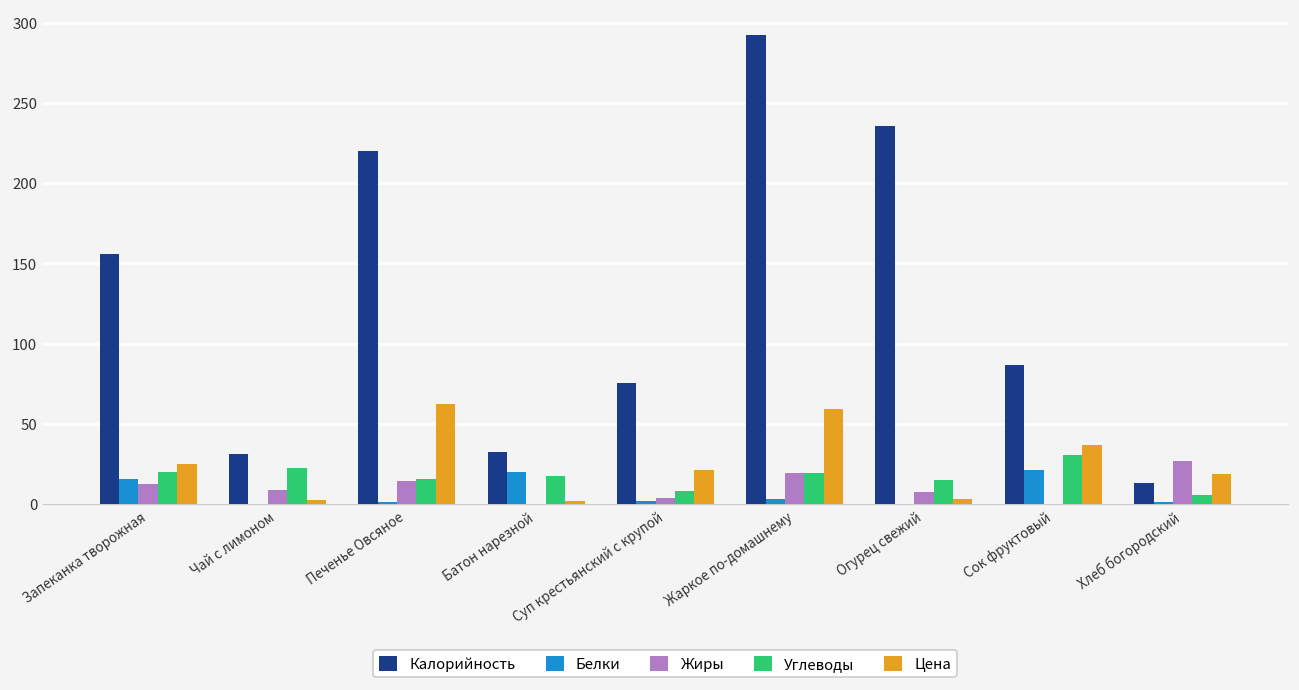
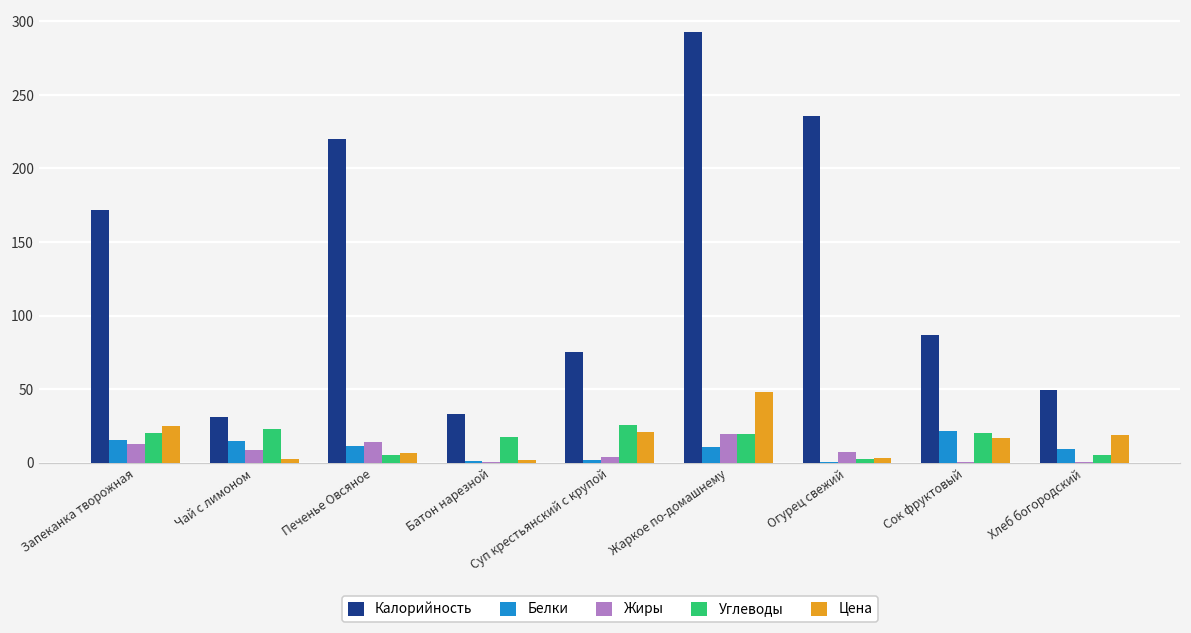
Калорийность, Запеканка творожная: 156 -> 172
Белки, Чай с лимоном: 0 -> 15
Белки, Печенье Овсяное: 1 -> 11
Углеводы, Печенье Овсяное: 16 -> 5
Цена, Печенье Овсяное: 62 -> 7
Белки, Батон нарезной: 20 -> 1
Углеводы, Суп крестьянский с крупой: 8 -> 26
Белки, Жаркое по-домашнему: 4 -> 11
Цена, Жаркое по-домашнему: 59 -> 48
Углеводы, Огурец свежий: 15 -> 2
Углеводы, Сок фруктовый: 31 -> 20
Цена, Сок фруктовый: 37 -> 17
Калорийность, Хлеб богородский: 13 -> 49
Белки, Хлеб богородский: 2 -> 9
Жиры, Хлеб богородский: 27 -> 0
